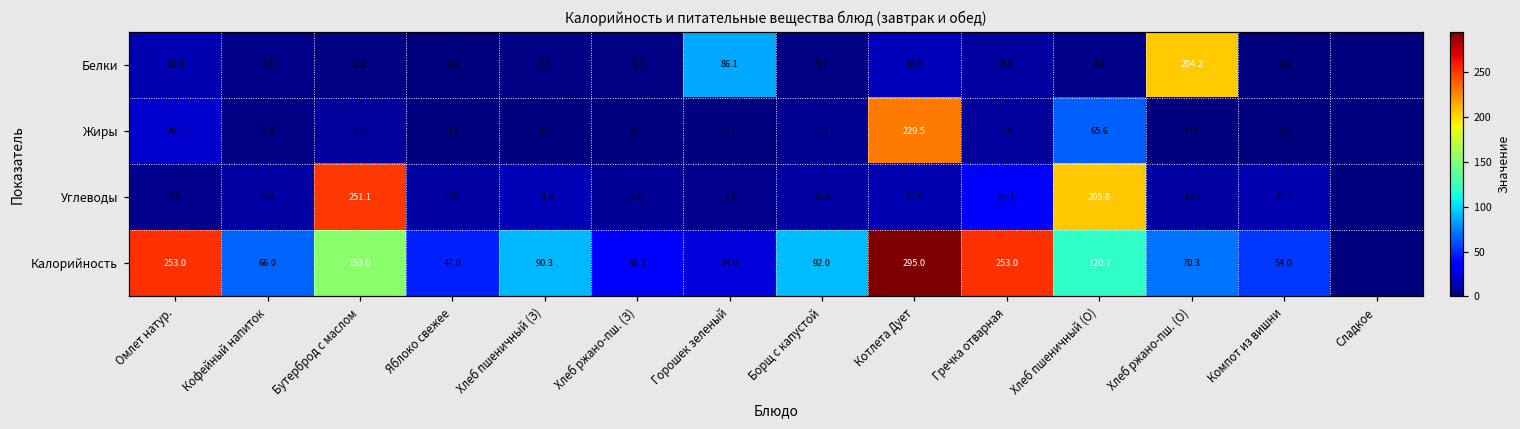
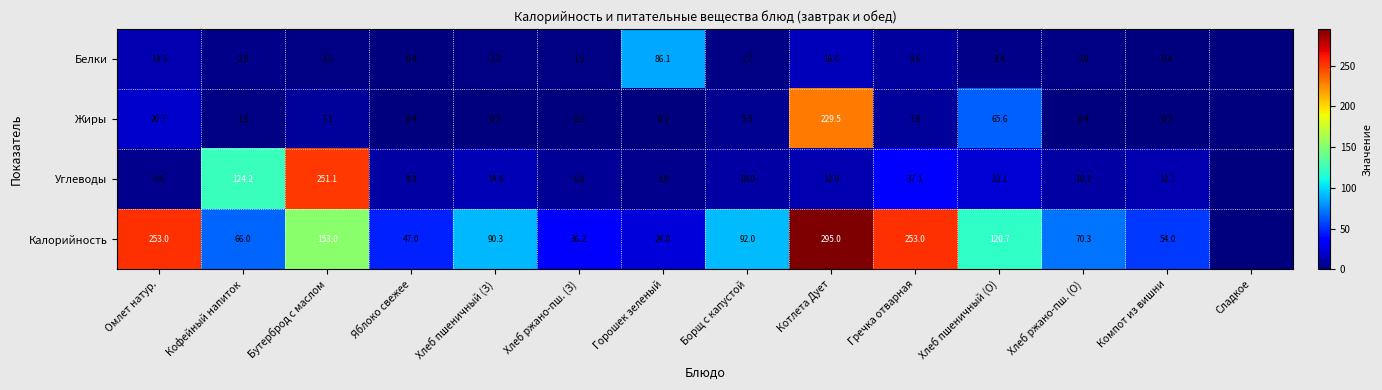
Белки, Хлеб ржано-пш. (О): 204.2 -> 2.0
Углеводы, Кофейный напиток: 9.8 -> 124.2
Углеводы, Хлеб пшеничный (О): 205.8 -> 22.1
